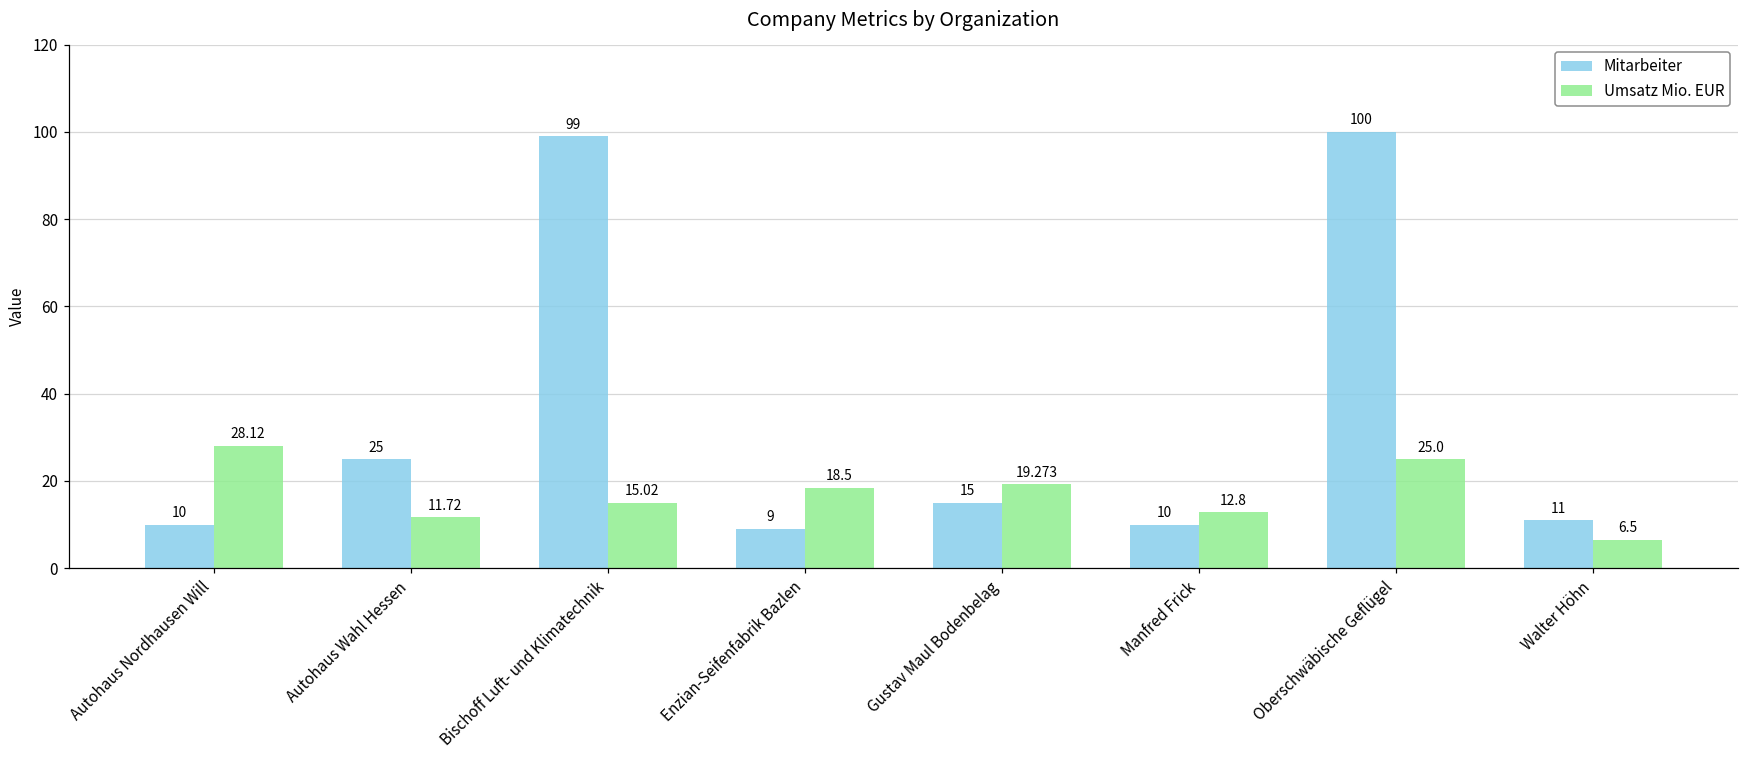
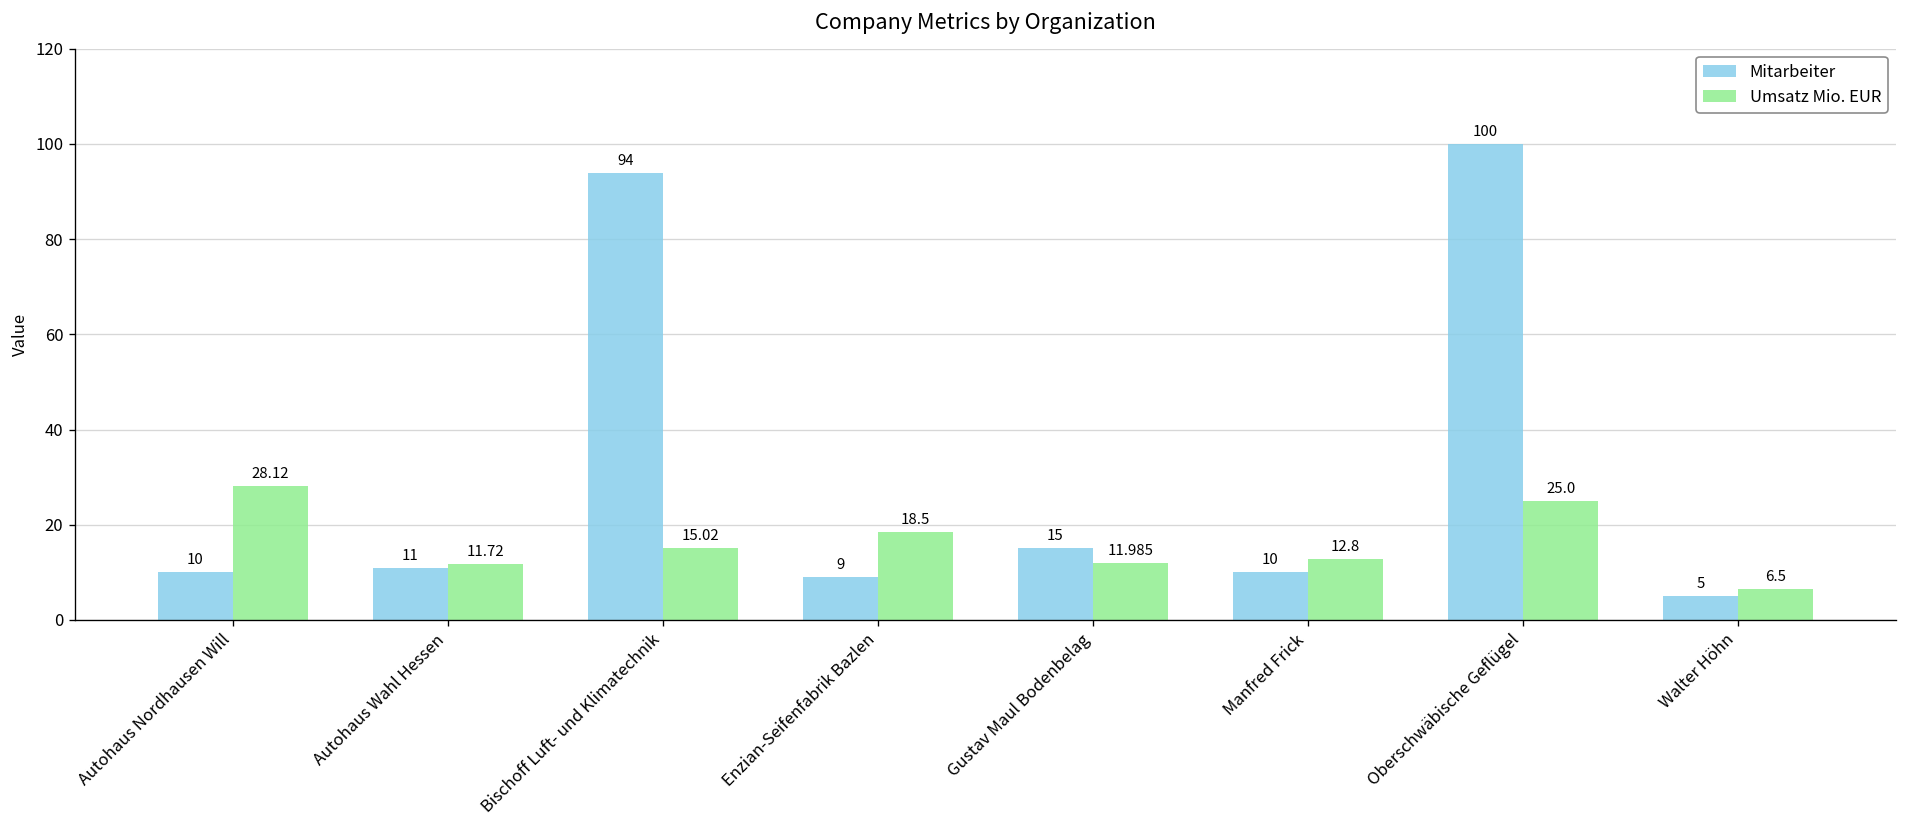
Mitarbeiter, Autohaus Wahl Hessen: 25 -> 11
Mitarbeiter, Bischoff Luft- und Klimatechnik: 99 -> 94
Umsatz Mio. EUR, Gustav Maul Bodenbelag: 19.273 -> 11.985
Mitarbeiter, Walter Höhn: 11 -> 5
